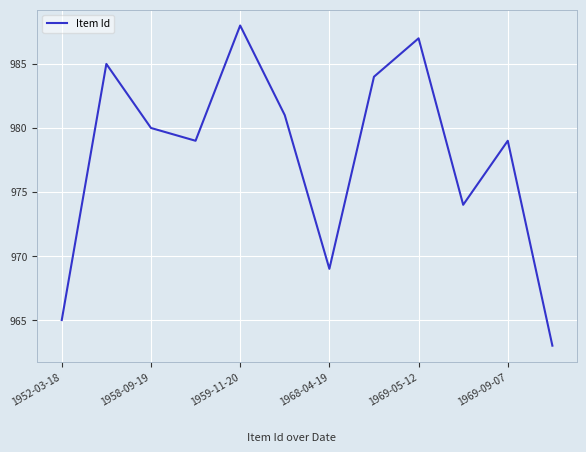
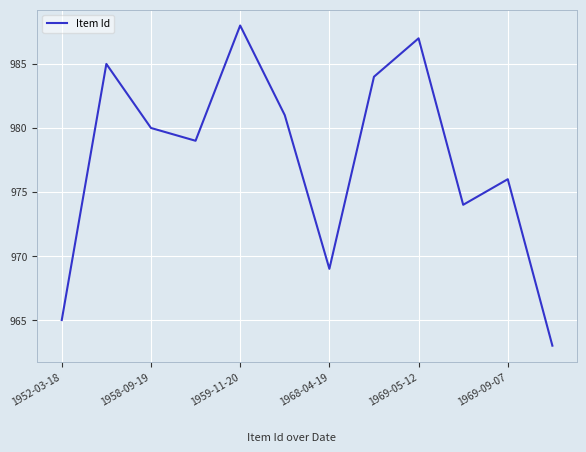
1969-09-07: 979 -> 976
